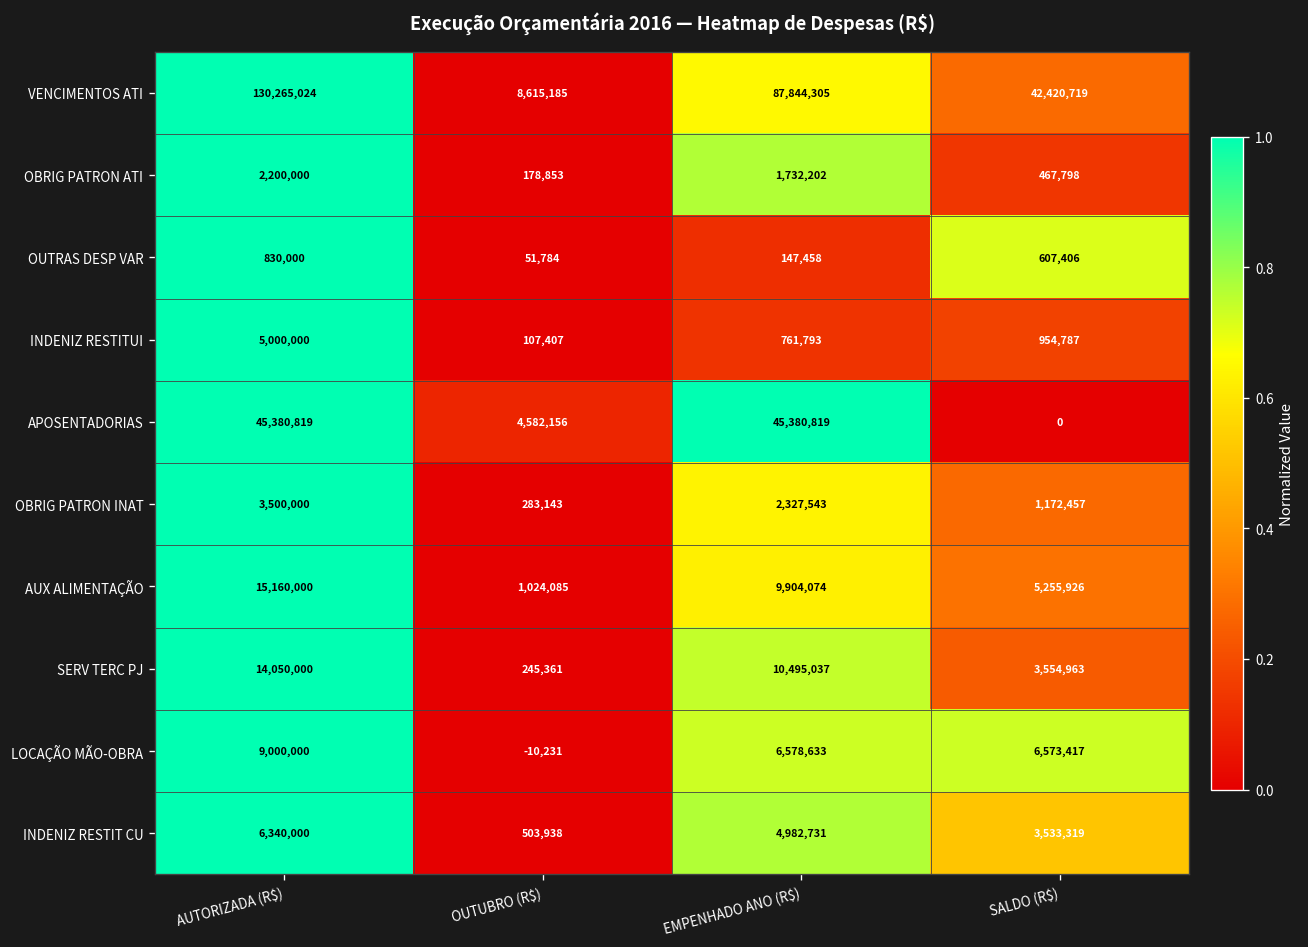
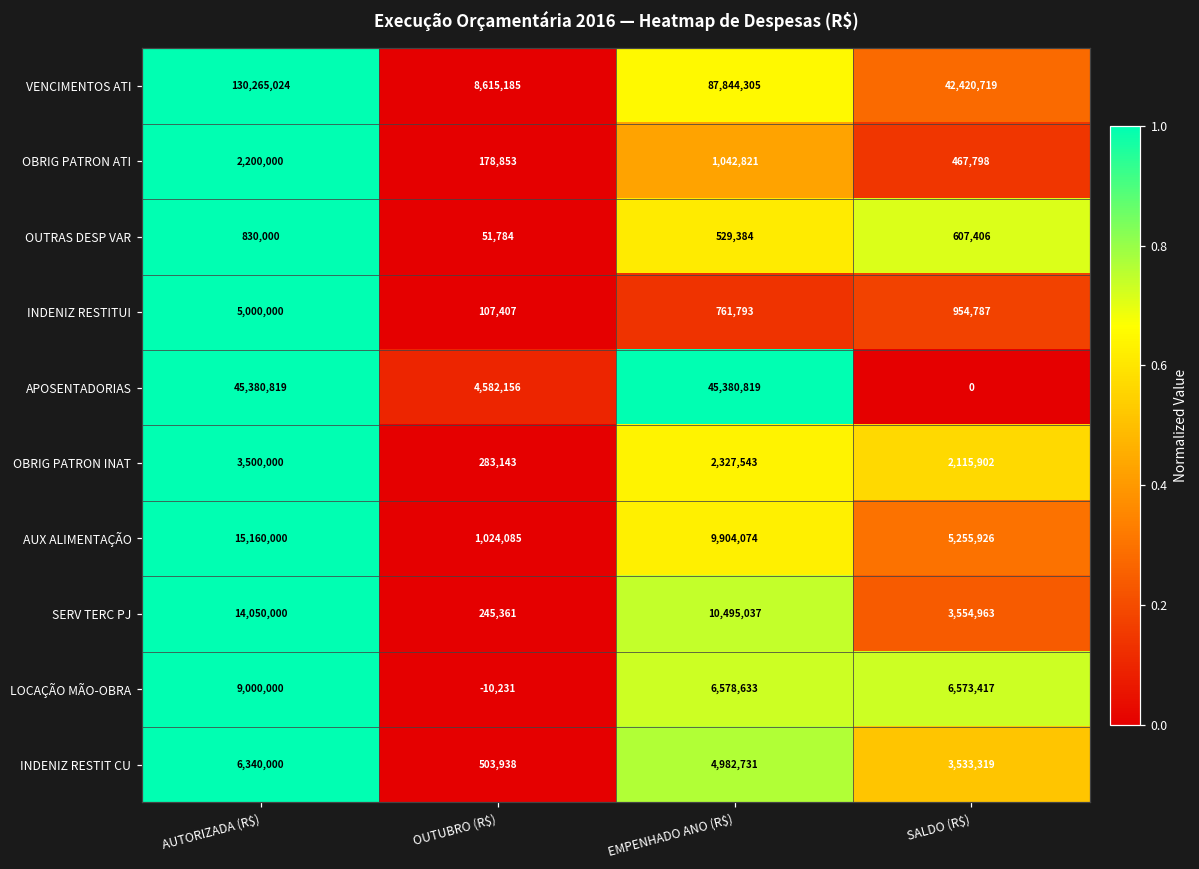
OBRIG PATRON ATI, EMPENHADO ANO (R$): 1,732,202 -> 1,042,821
OUTRAS DESP VAR, EMPENHADO ANO (R$): 147,458 -> 529,384
OBRIG PATRON INAT, SALDO (R$): 1,172,457 -> 2,115,902
